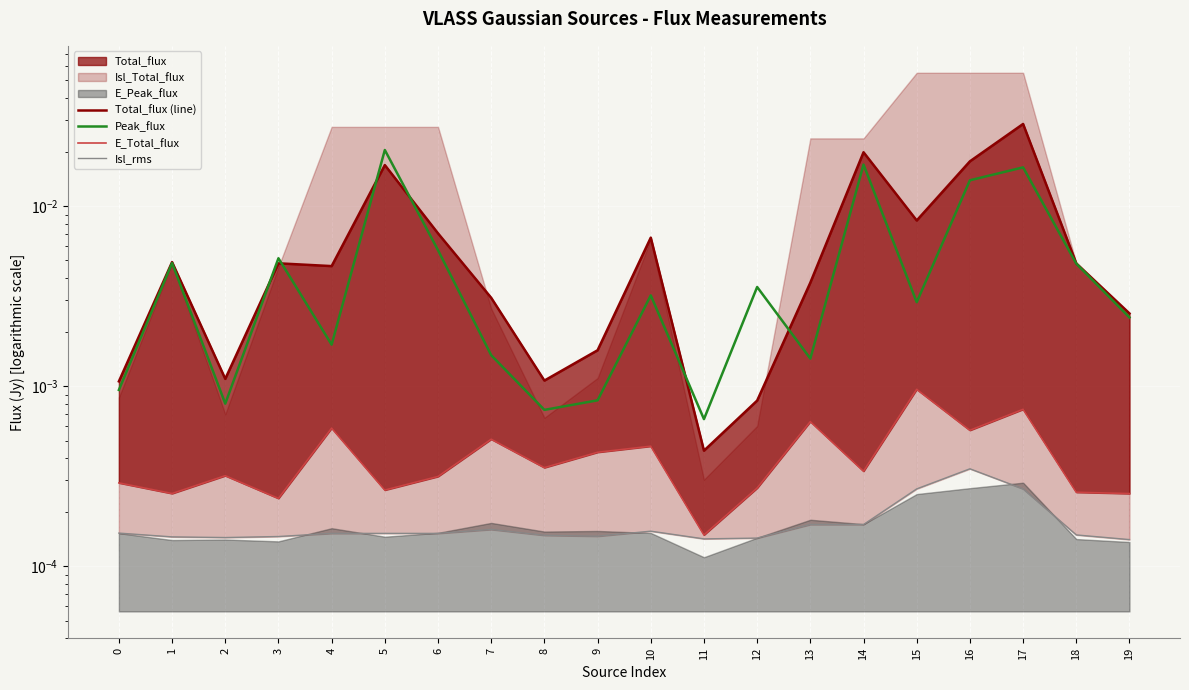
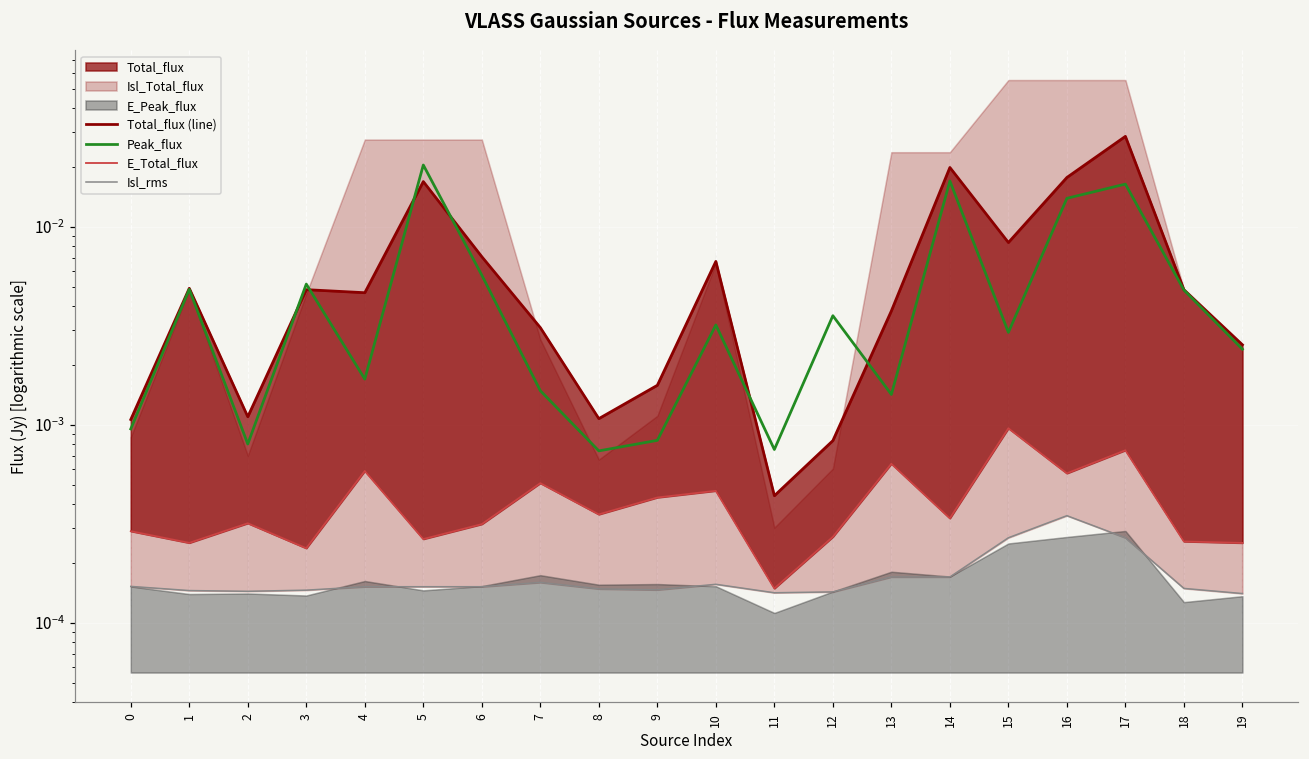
Peak_flux, 11: 0.00066 -> 0.00075
E_Peak_flux, 18: 0.00014 -> 0.00013
